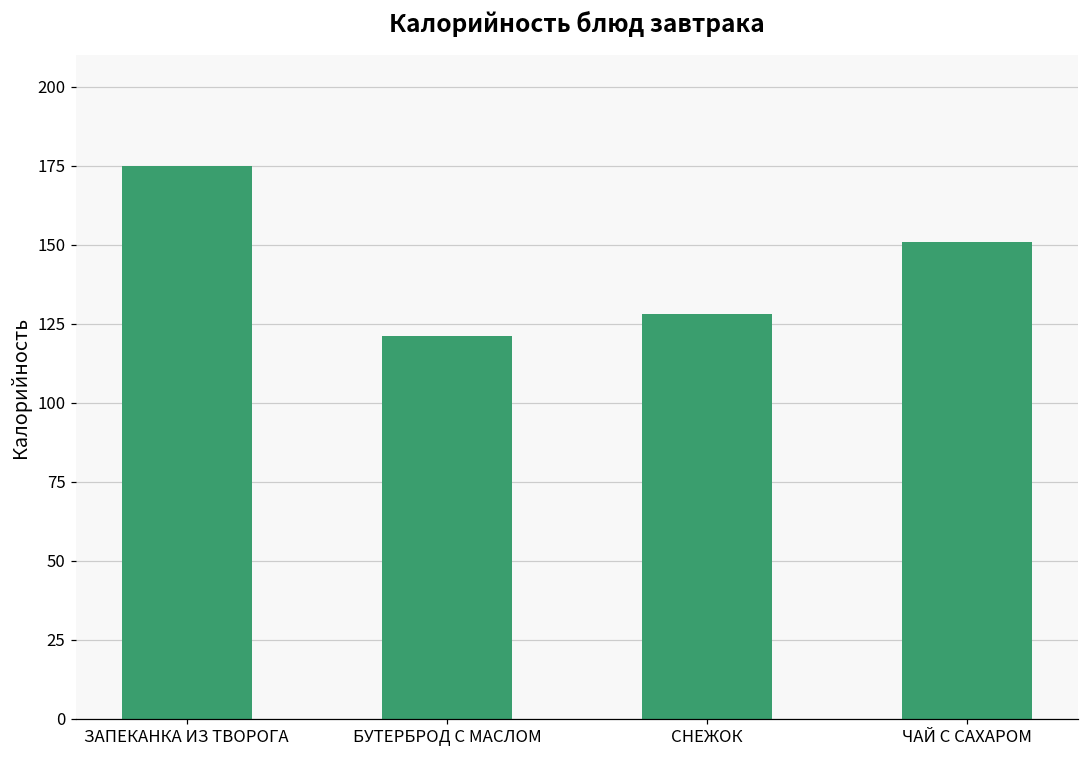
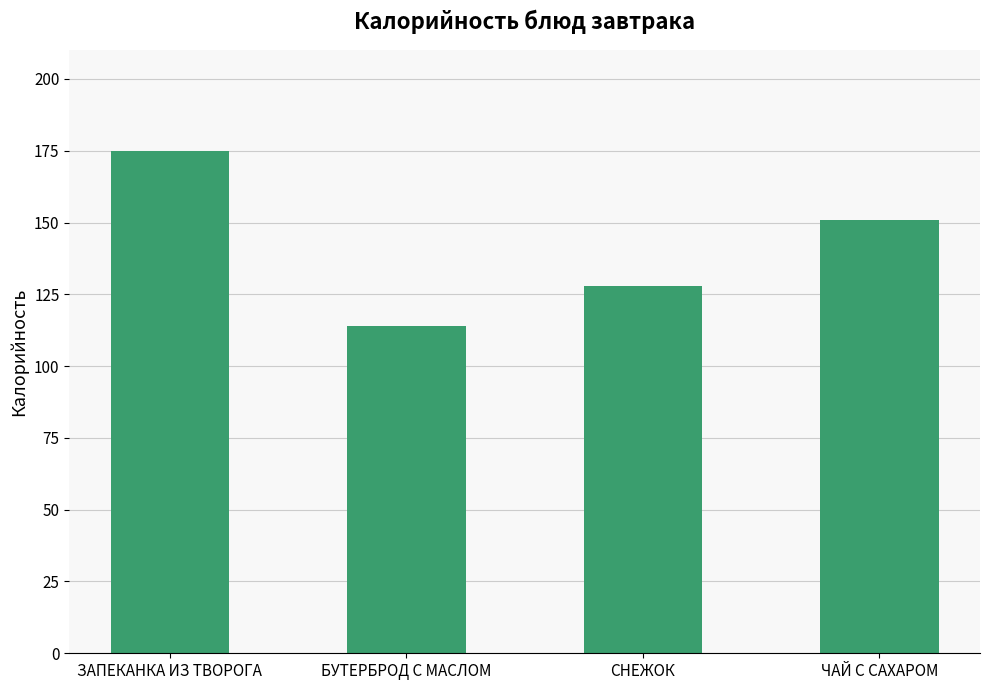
БУТЕРБРОД С МАСЛОМ: 121 -> 114
